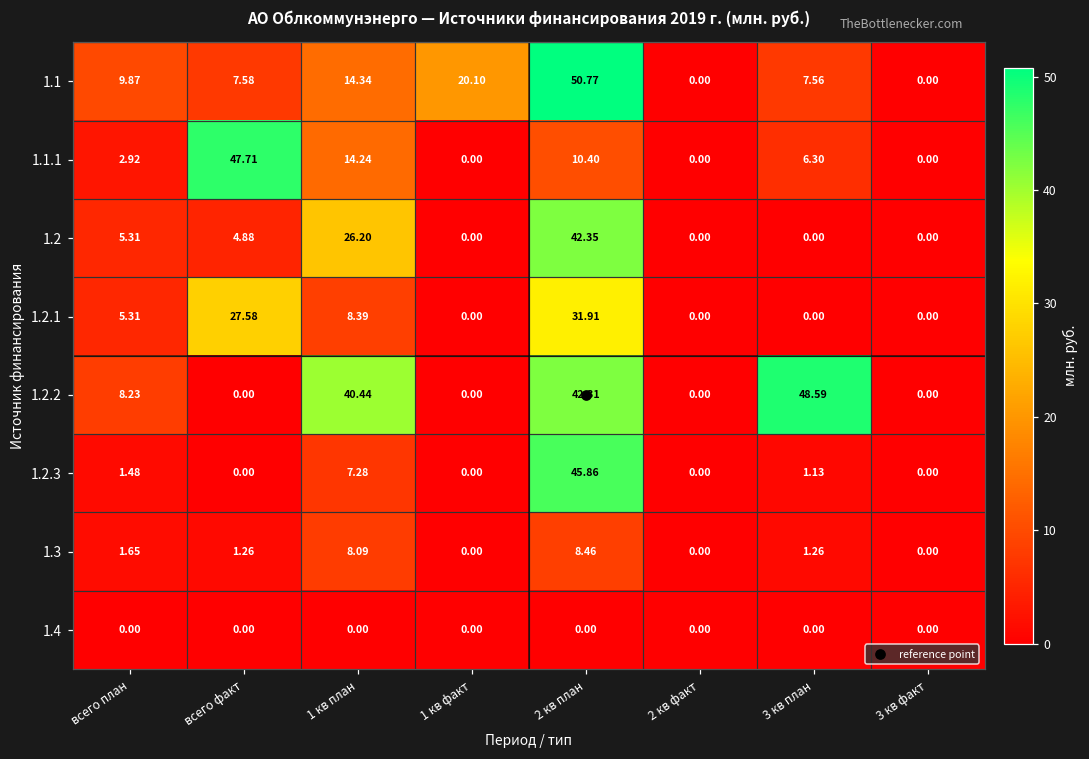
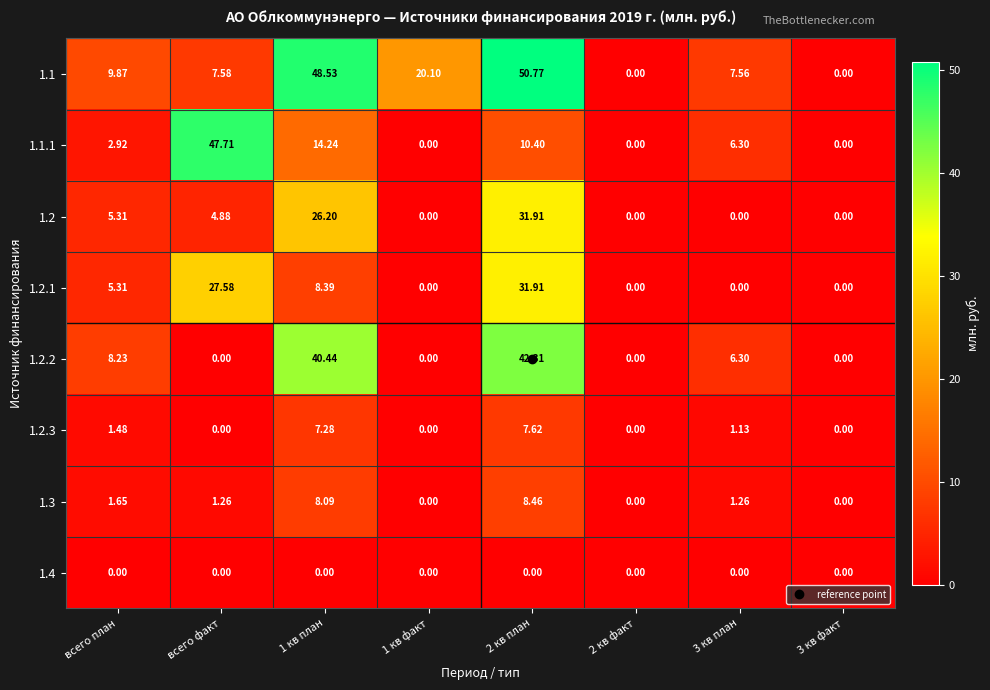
1.1, 1 кв план: 14.34 -> 48.53
1.2, 2 кв план: 42.35 -> 31.91
1.2.2, 3 кв план: 48.59 -> 6.30
1.2.3, 2 кв план: 45.86 -> 7.62
